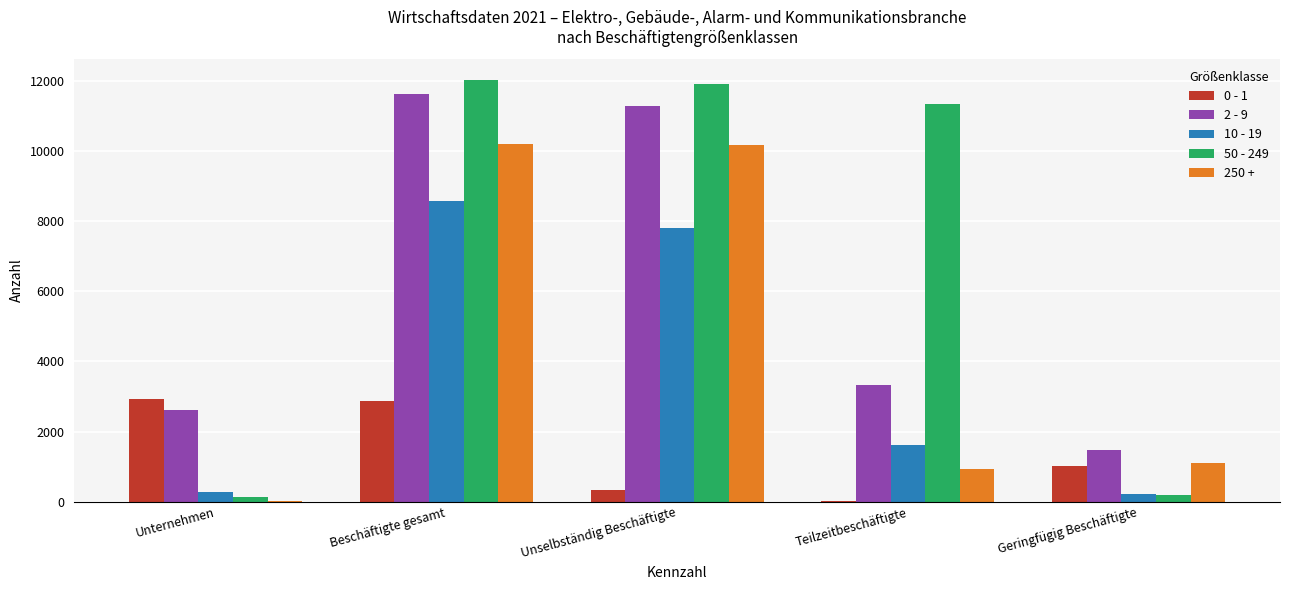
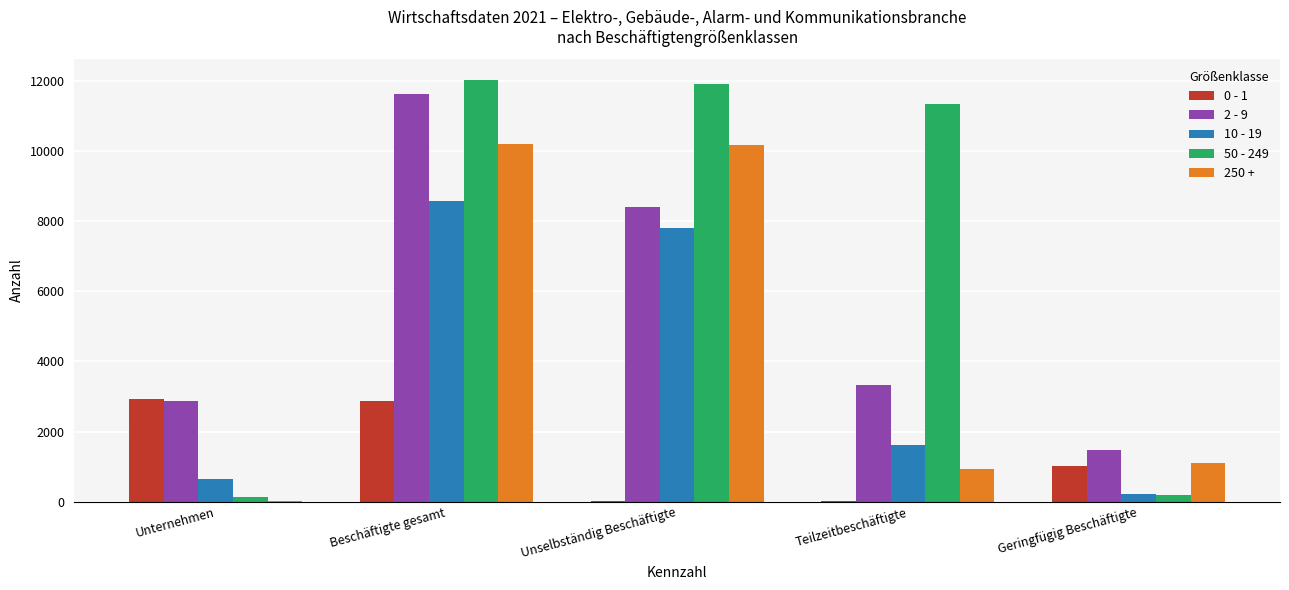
2 - 9, Unternehmen: 2600 -> 2900
10 - 19, Unternehmen: 300 -> 600
0 - 1, Unselbständig Beschäftigte: 300 -> 0
2 - 9, Unselbständig Beschäftigte: 11300 -> 8400
